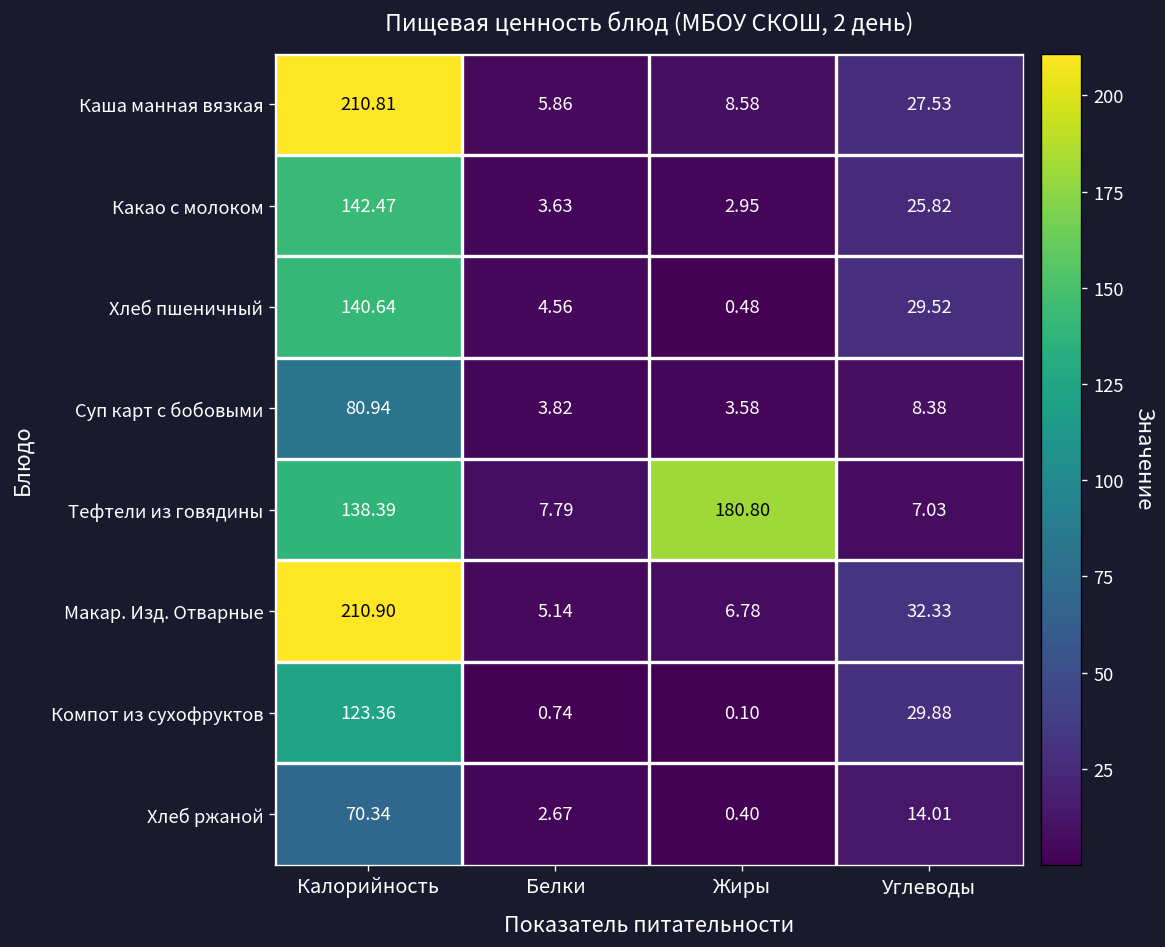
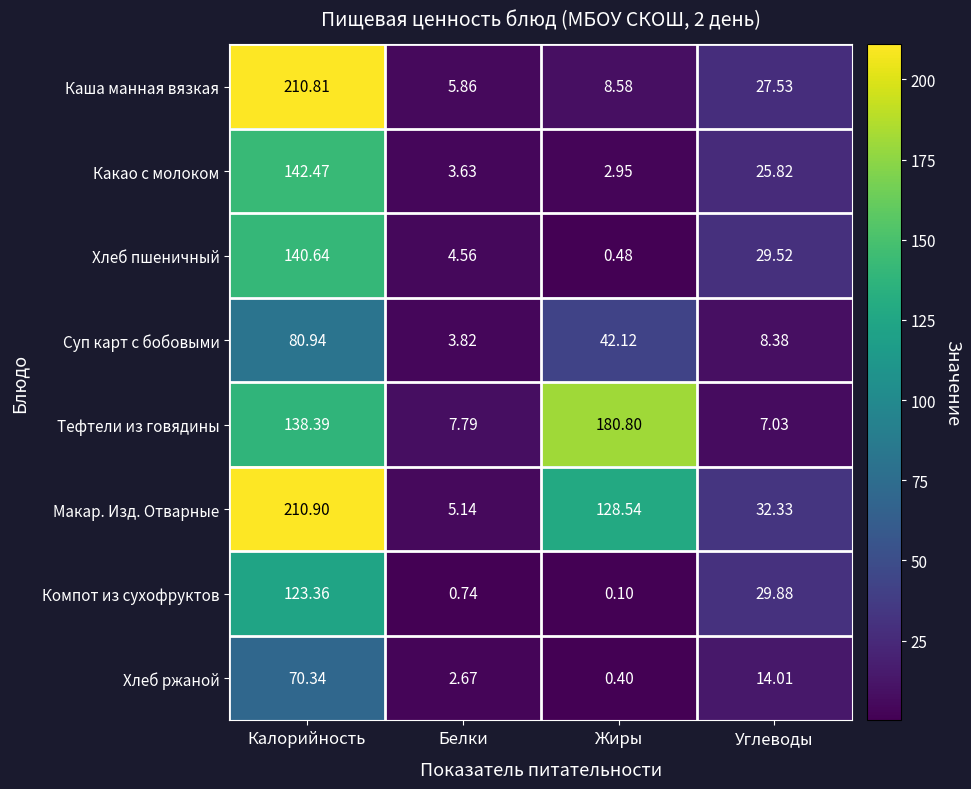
Суп карт с бобовыми, Жиры: 3.58 -> 42.12
Макар. Изд. Отварные, Жиры: 6.78 -> 128.54
